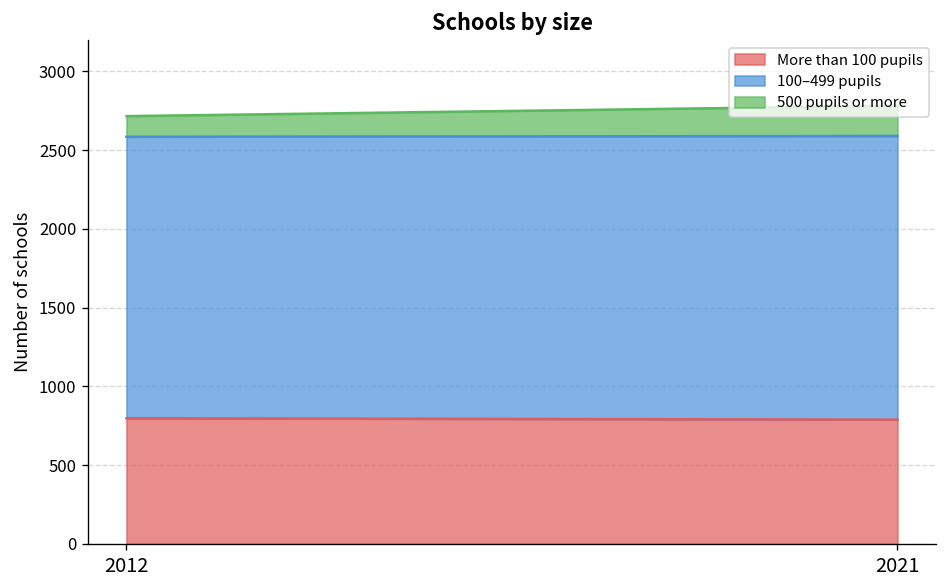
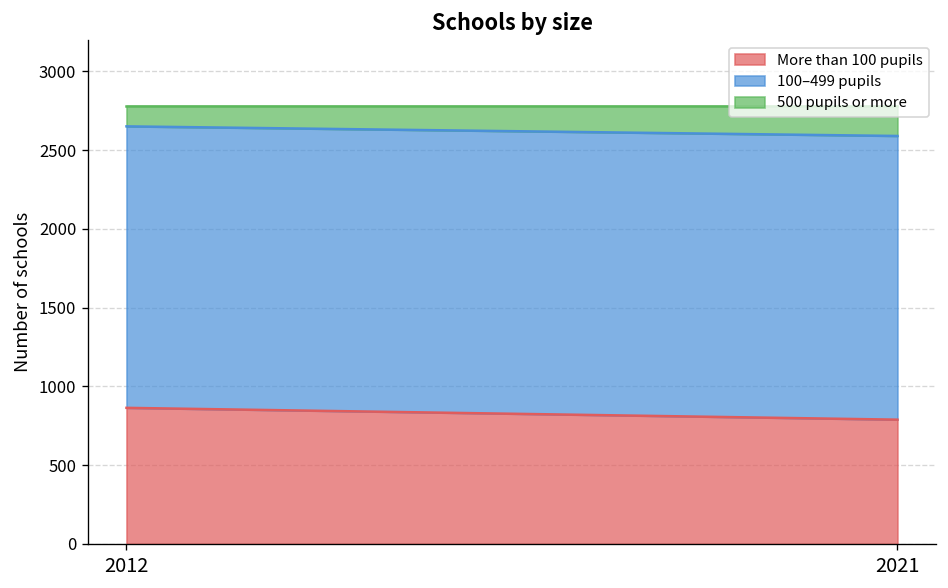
More than 100 pupils, 2012: 800 -> 860
